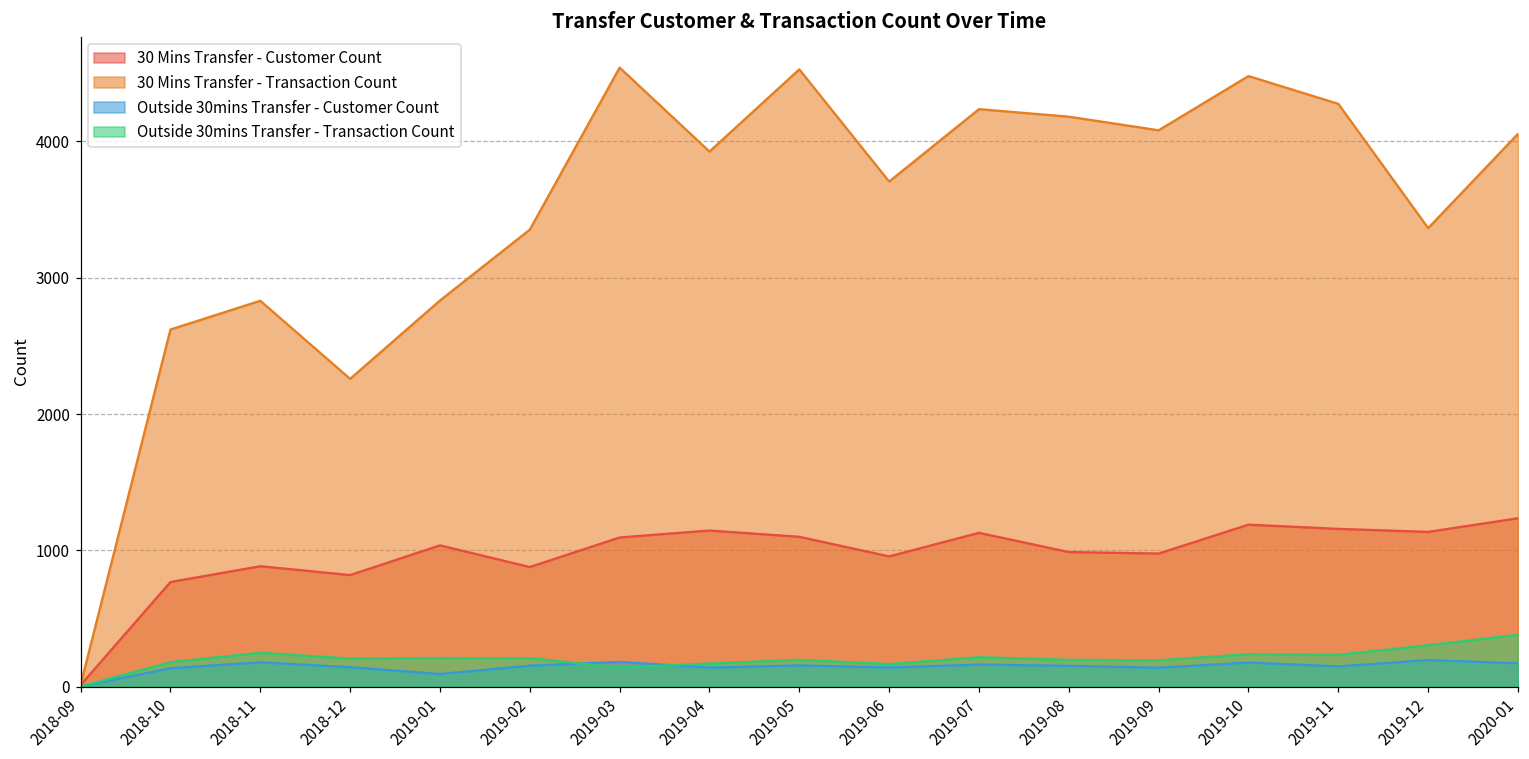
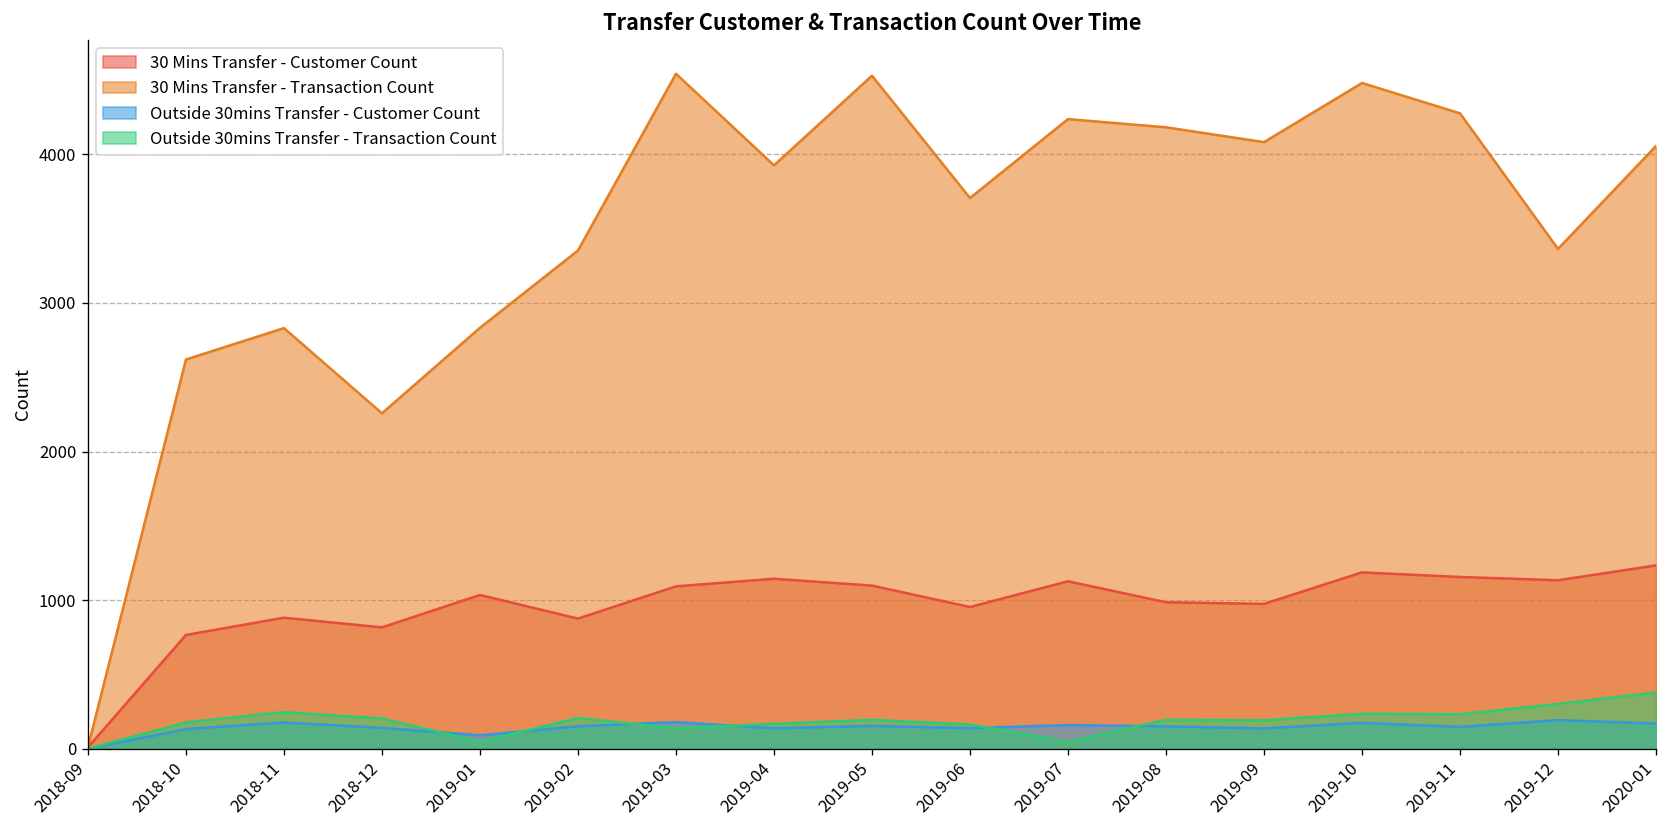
Outside 30mins Transfer - Transaction Count, 2019-01: 210 -> 50
Outside 30mins Transfer - Transaction Count, 2019-07: 220 -> 50
